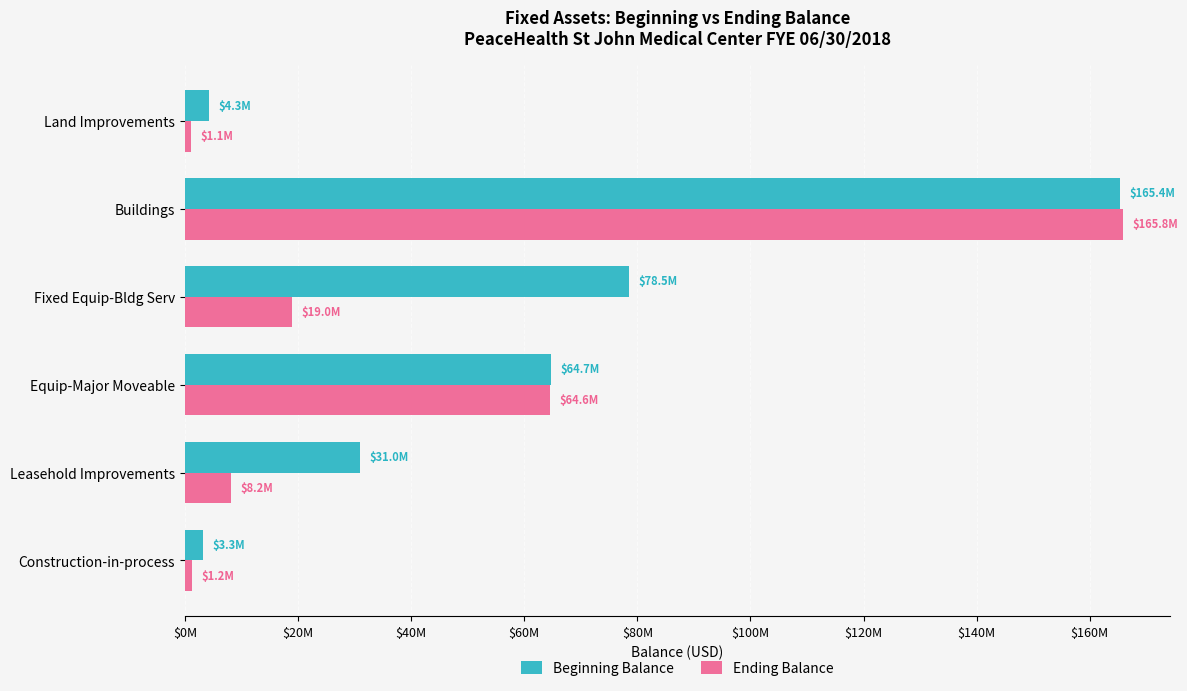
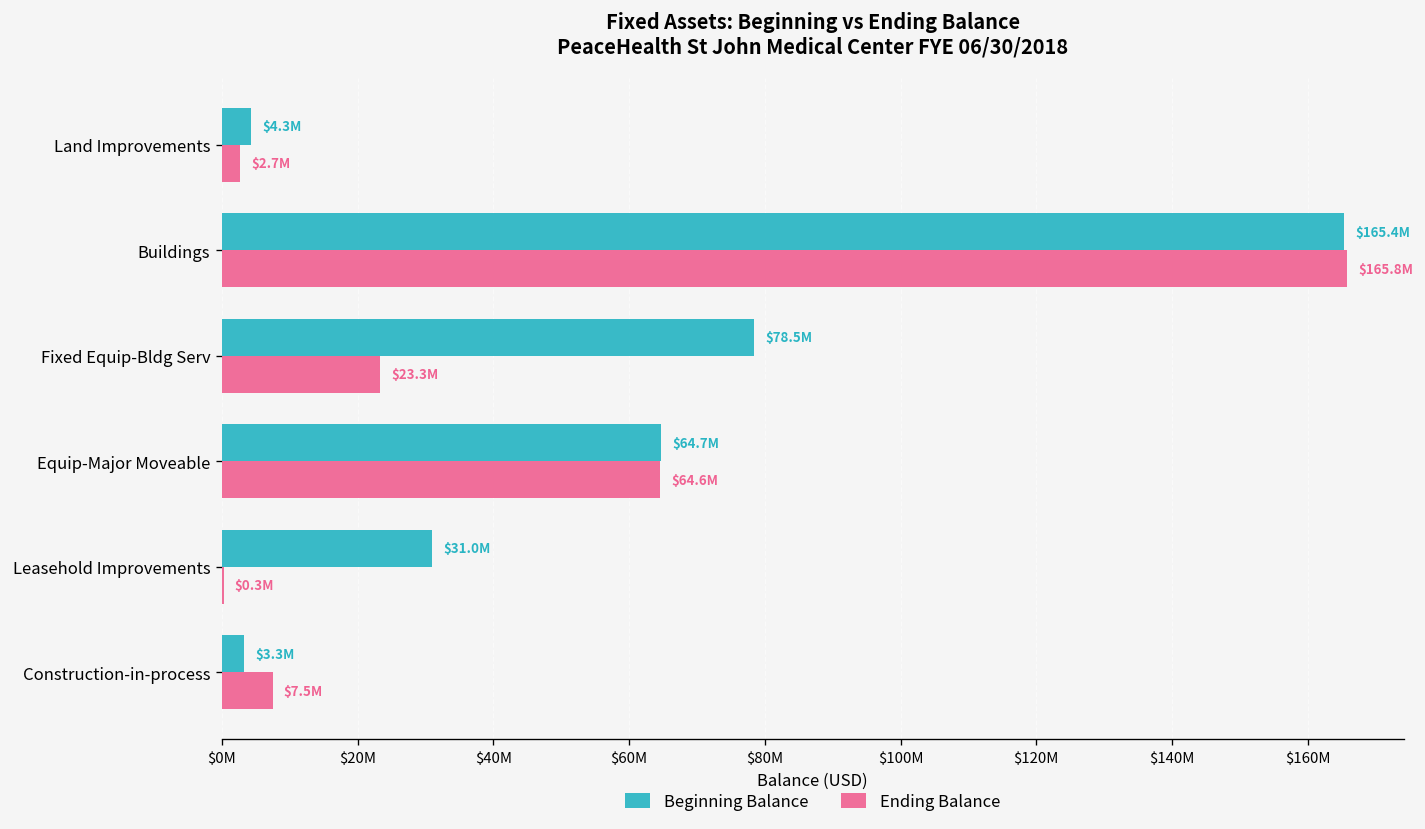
Ending Balance, Land Improvements: $1.1M -> $2.7M
Ending Balance, Fixed Equip-Bldg Serv: $19.0M -> $23.3M
Ending Balance, Leasehold Improvements: $8.2M -> $0.3M
Ending Balance, Construction-in-process: $1.2M -> $7.5M
